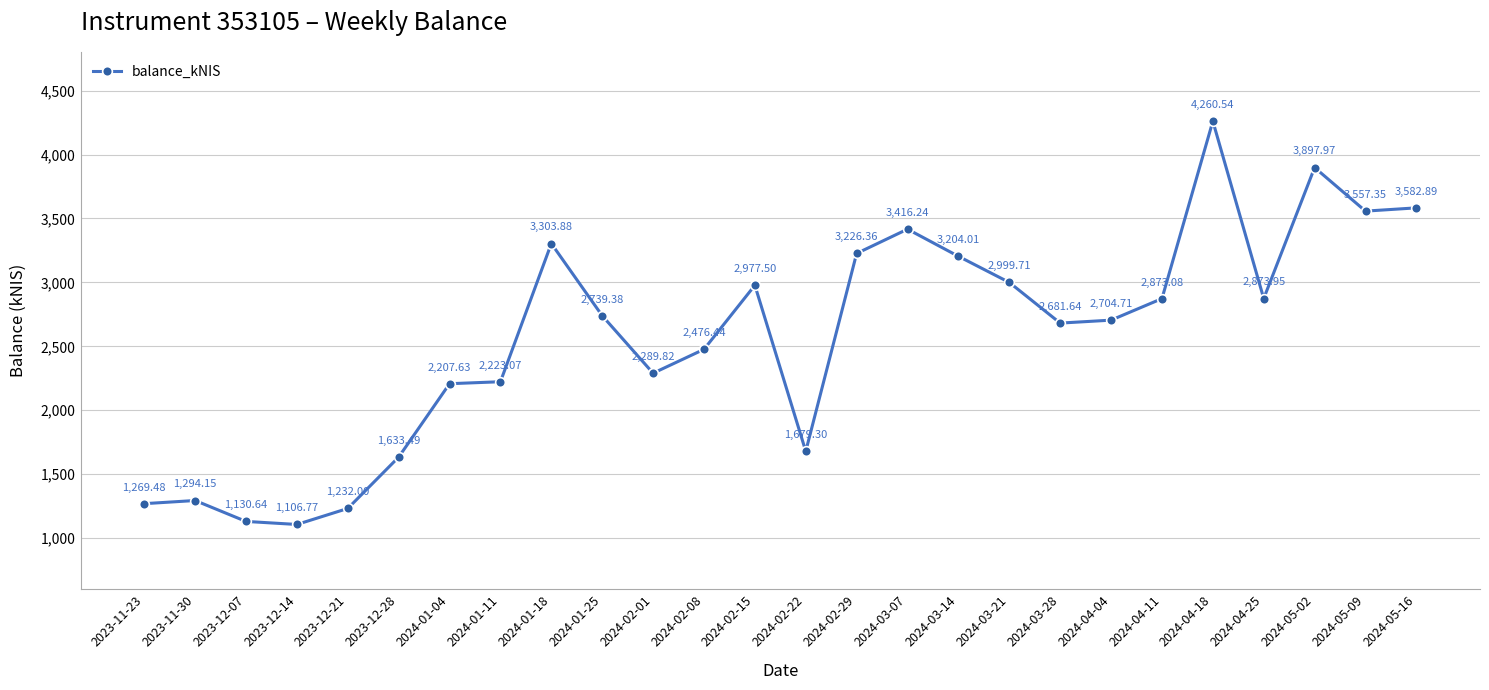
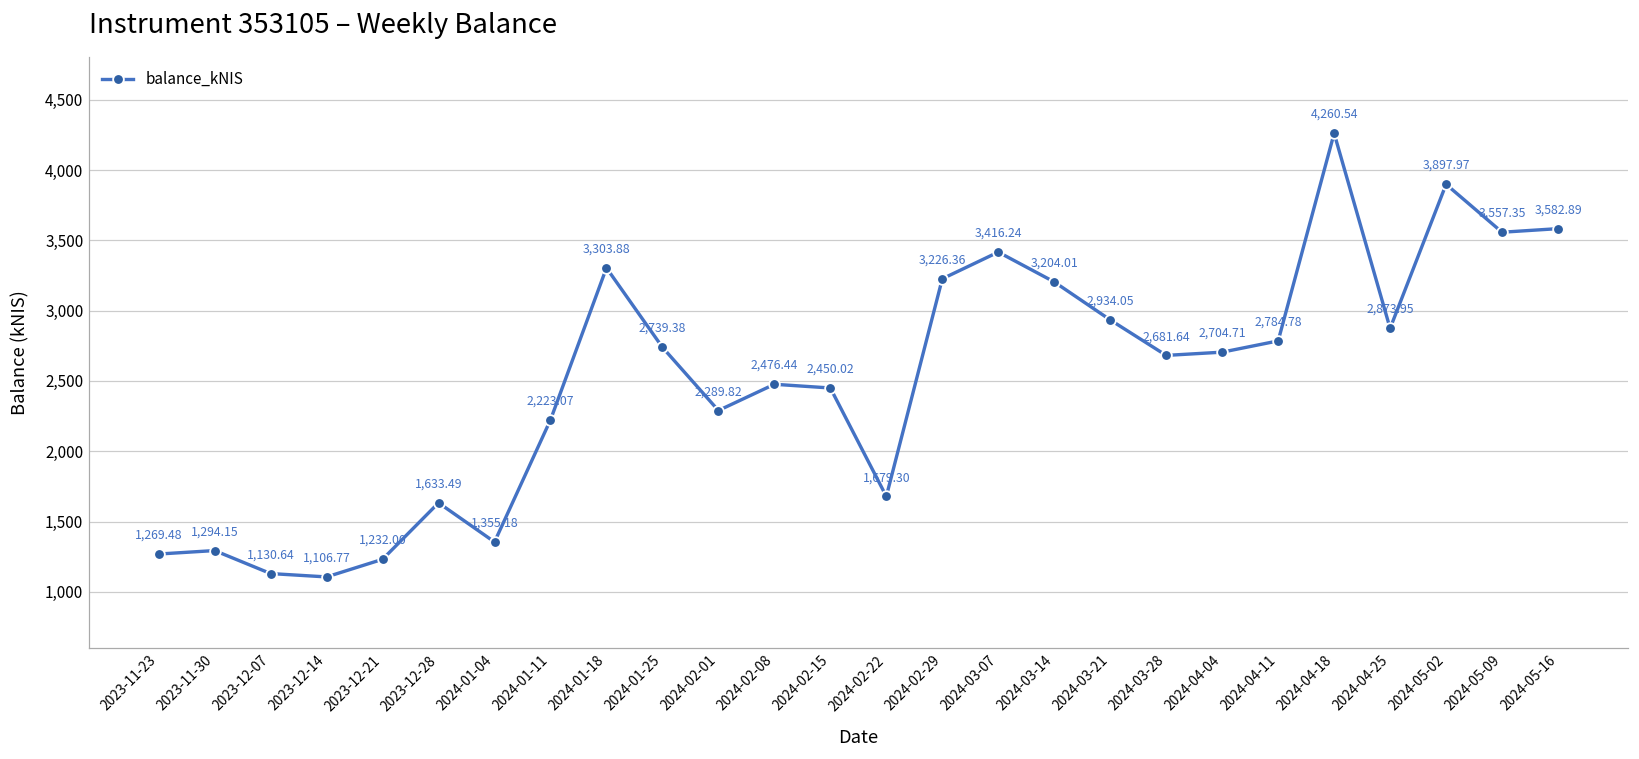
2024-01-04: 2,207.63 -> 1,355.18
2024-02-15: 2,977.50 -> 2,450.02
2024-03-21: 2,999.71 -> 2,934.05
2024-04-11: 2,873.08 -> 2,784.78
